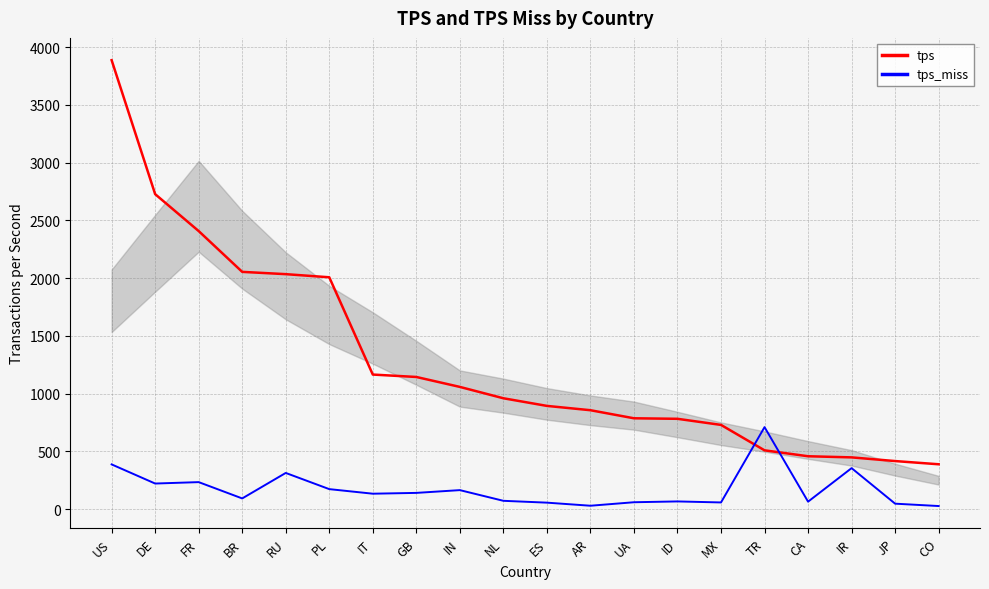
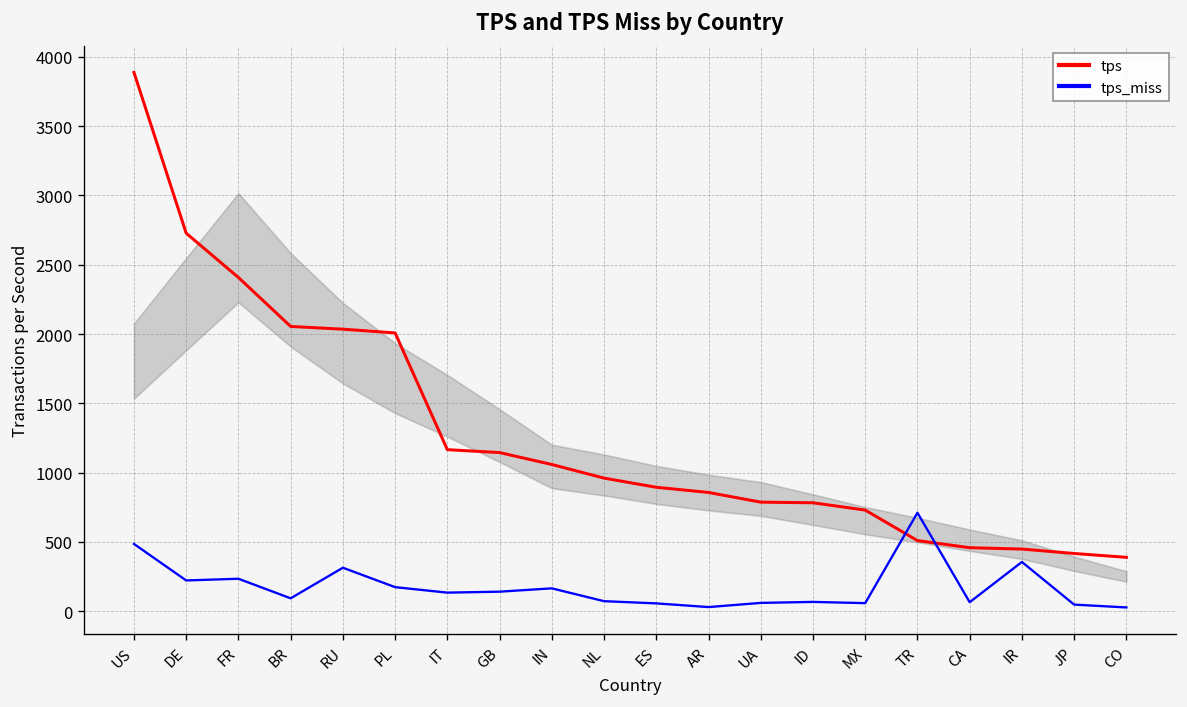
tps_miss, US: 390 -> 490
